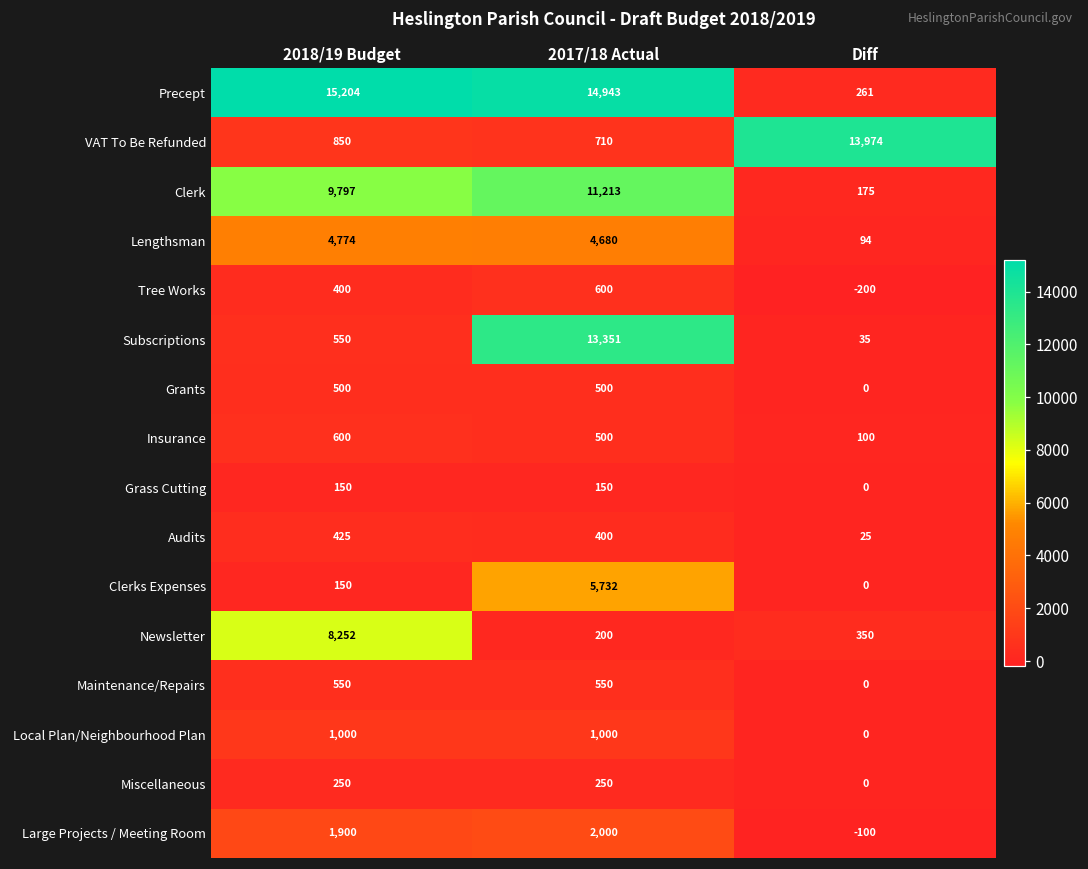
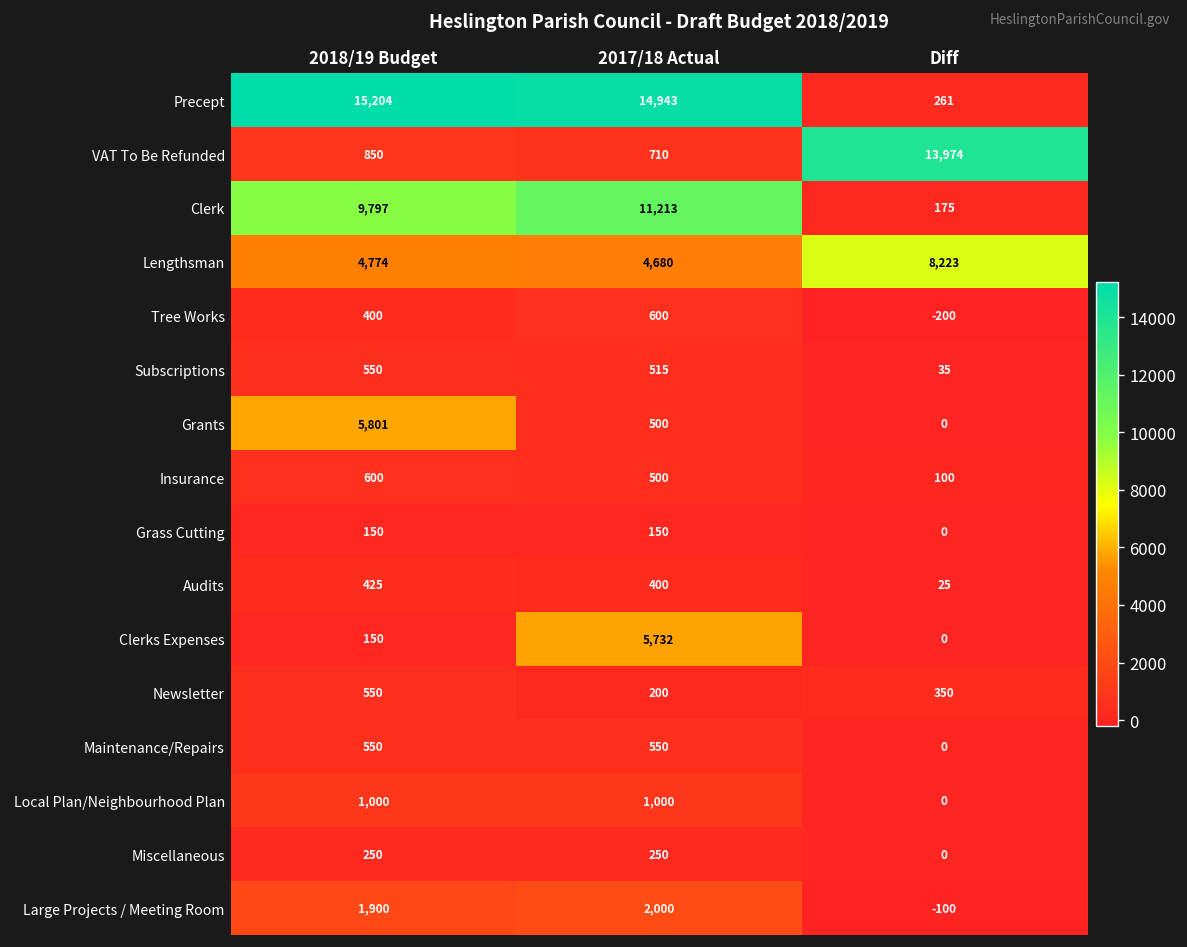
Lengthsman, Diff: 94 -> 8,223
Subscriptions, 2017/18 Actual: 13,351 -> 515
Grants, 2018/19 Budget: 500 -> 5,801
Newsletter, 2018/19 Budget: 8,252 -> 550
